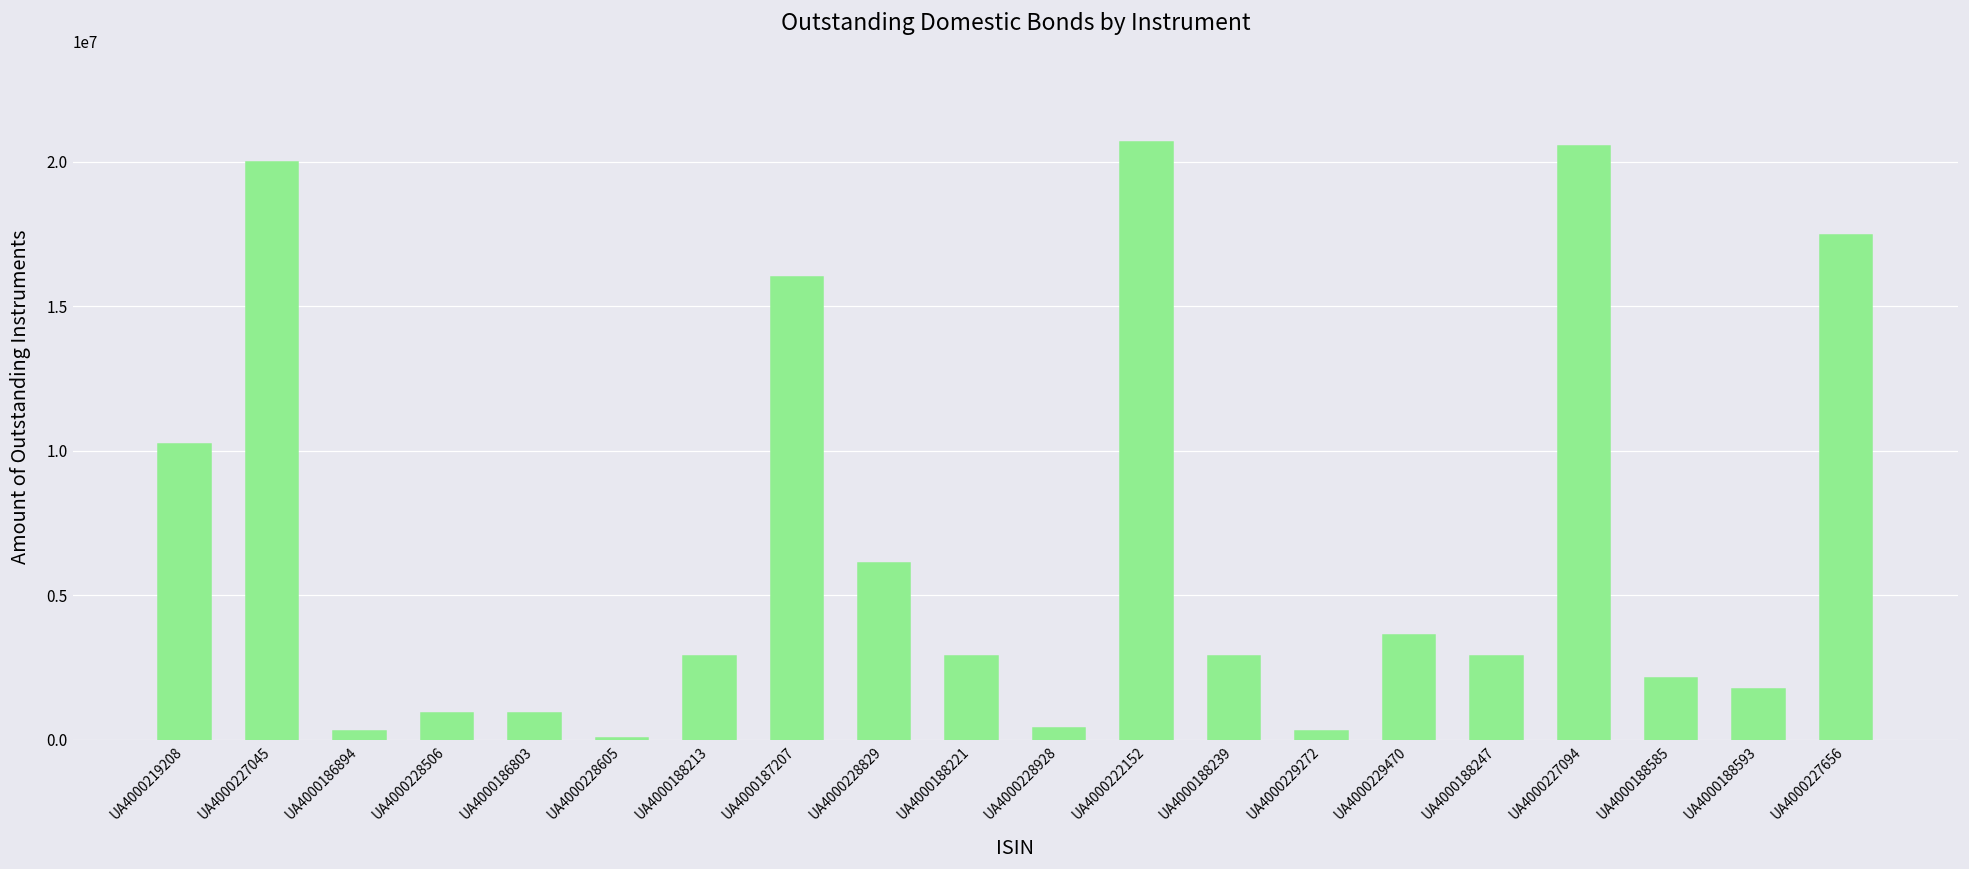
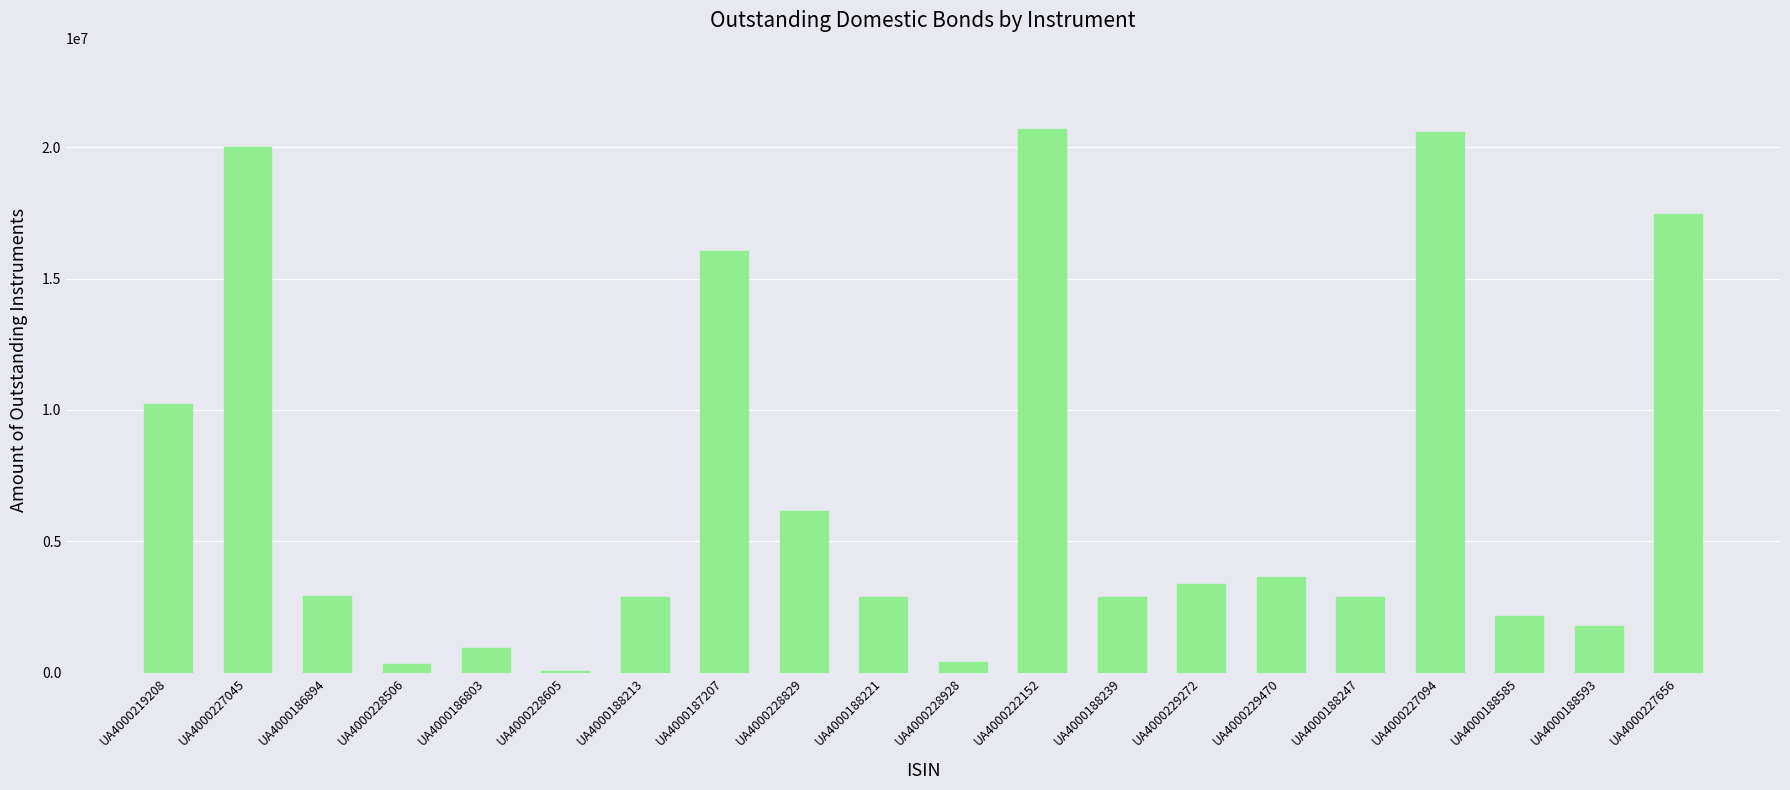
UA4000186894: 300000 -> 2900000
UA4000228506: 1000000 -> 400000
UA4000229272: 300000 -> 3400000
